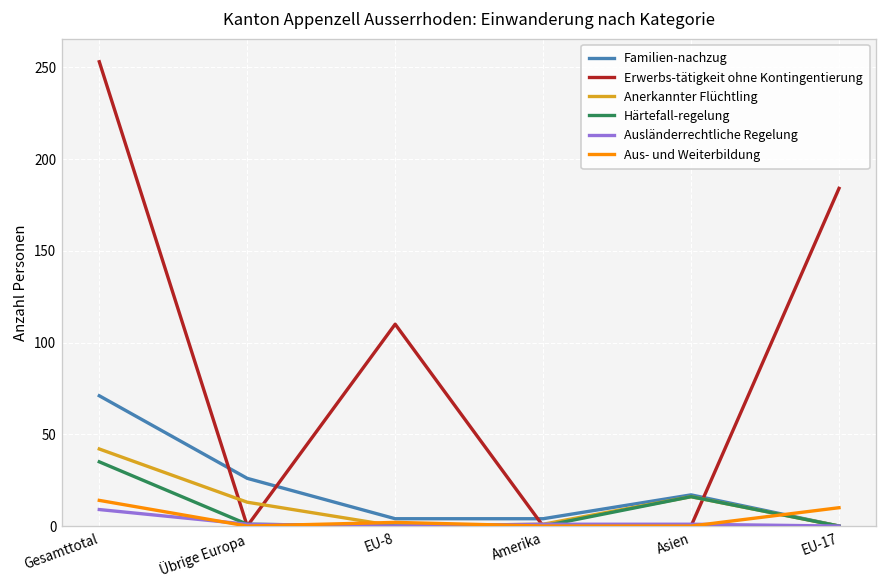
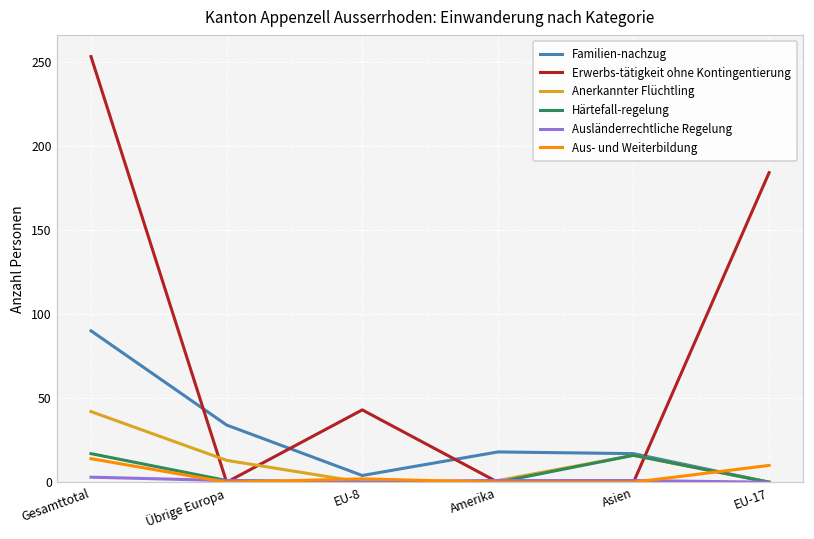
Familien-nachzug, Gesamttotal: 71 -> 90
Härtefall-regelung, Gesamttotal: 35 -> 17
Ausländerrechtliche Regelung, Gesamttotal: 9 -> 3
Familien-nachzug, Übrige Europa: 26 -> 34
Erwerbs-tätigkeit ohne Kontingentierung, EU-8: 110 -> 43
Familien-nachzug, Amerika: 4 -> 18
